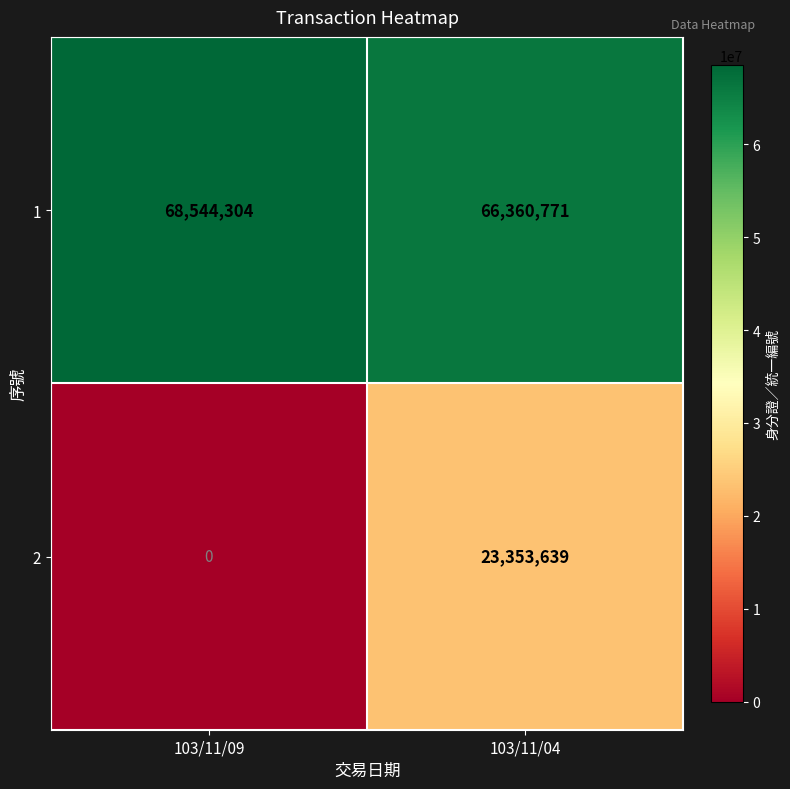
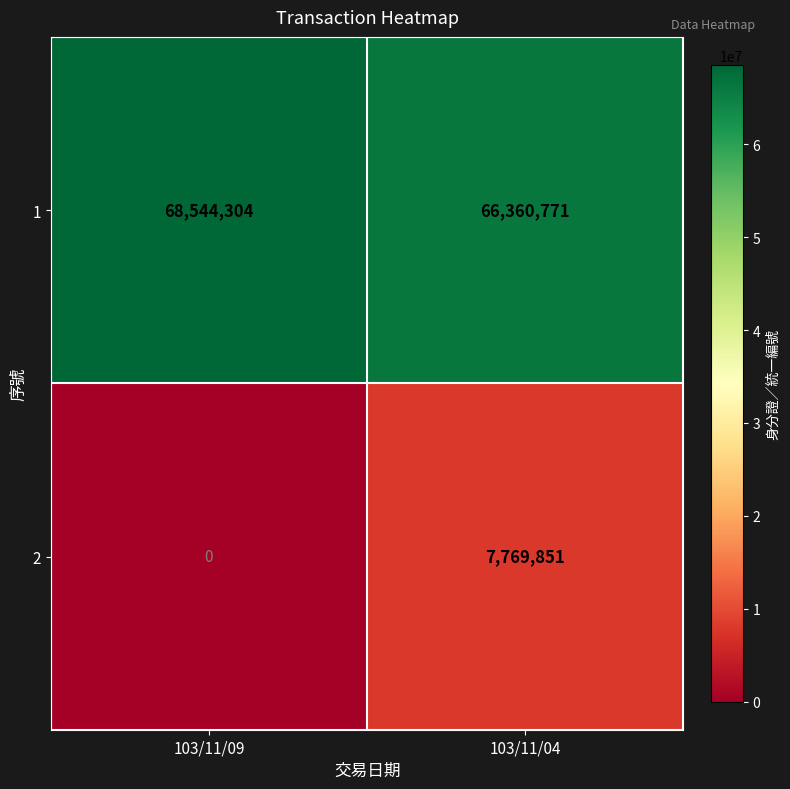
2, 103/11/04: 23,353,639 -> 7,769,851
